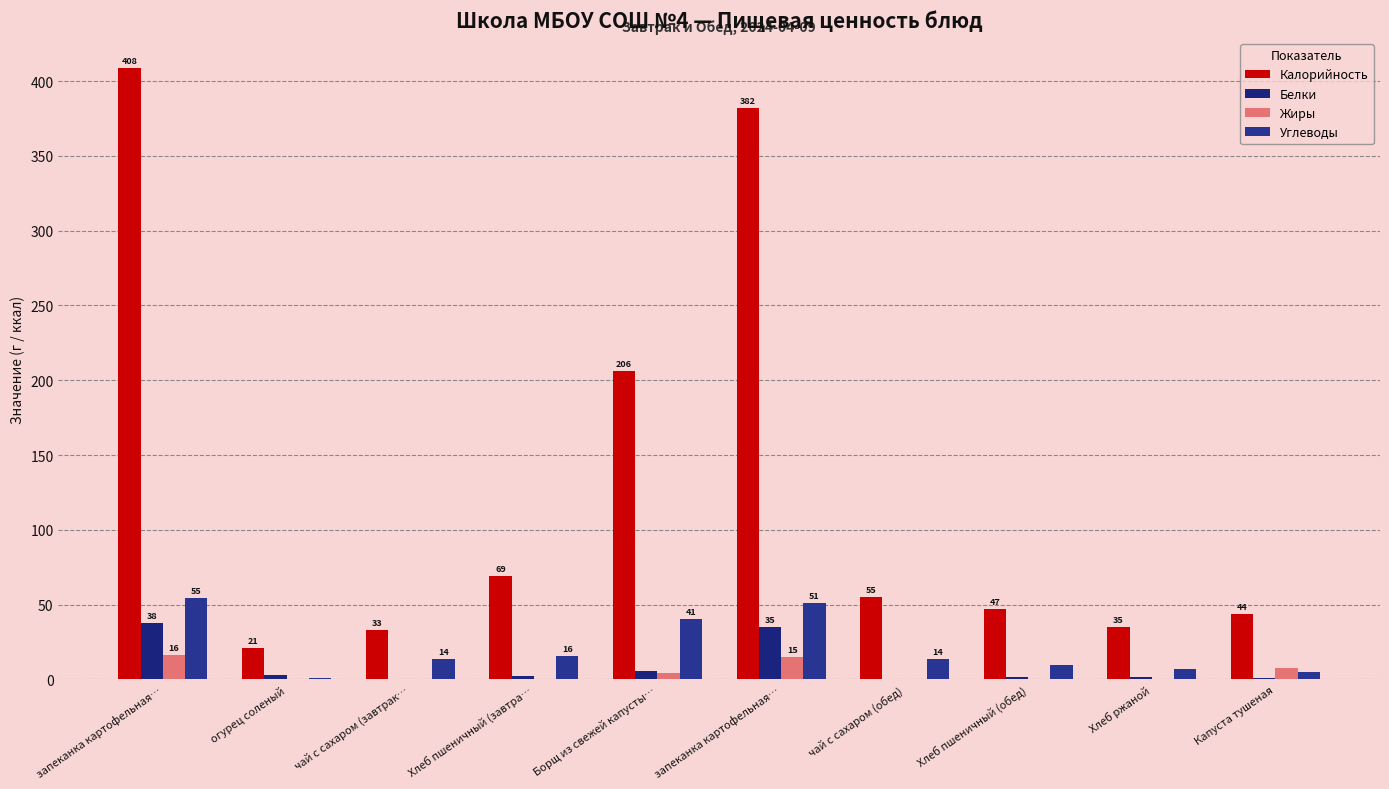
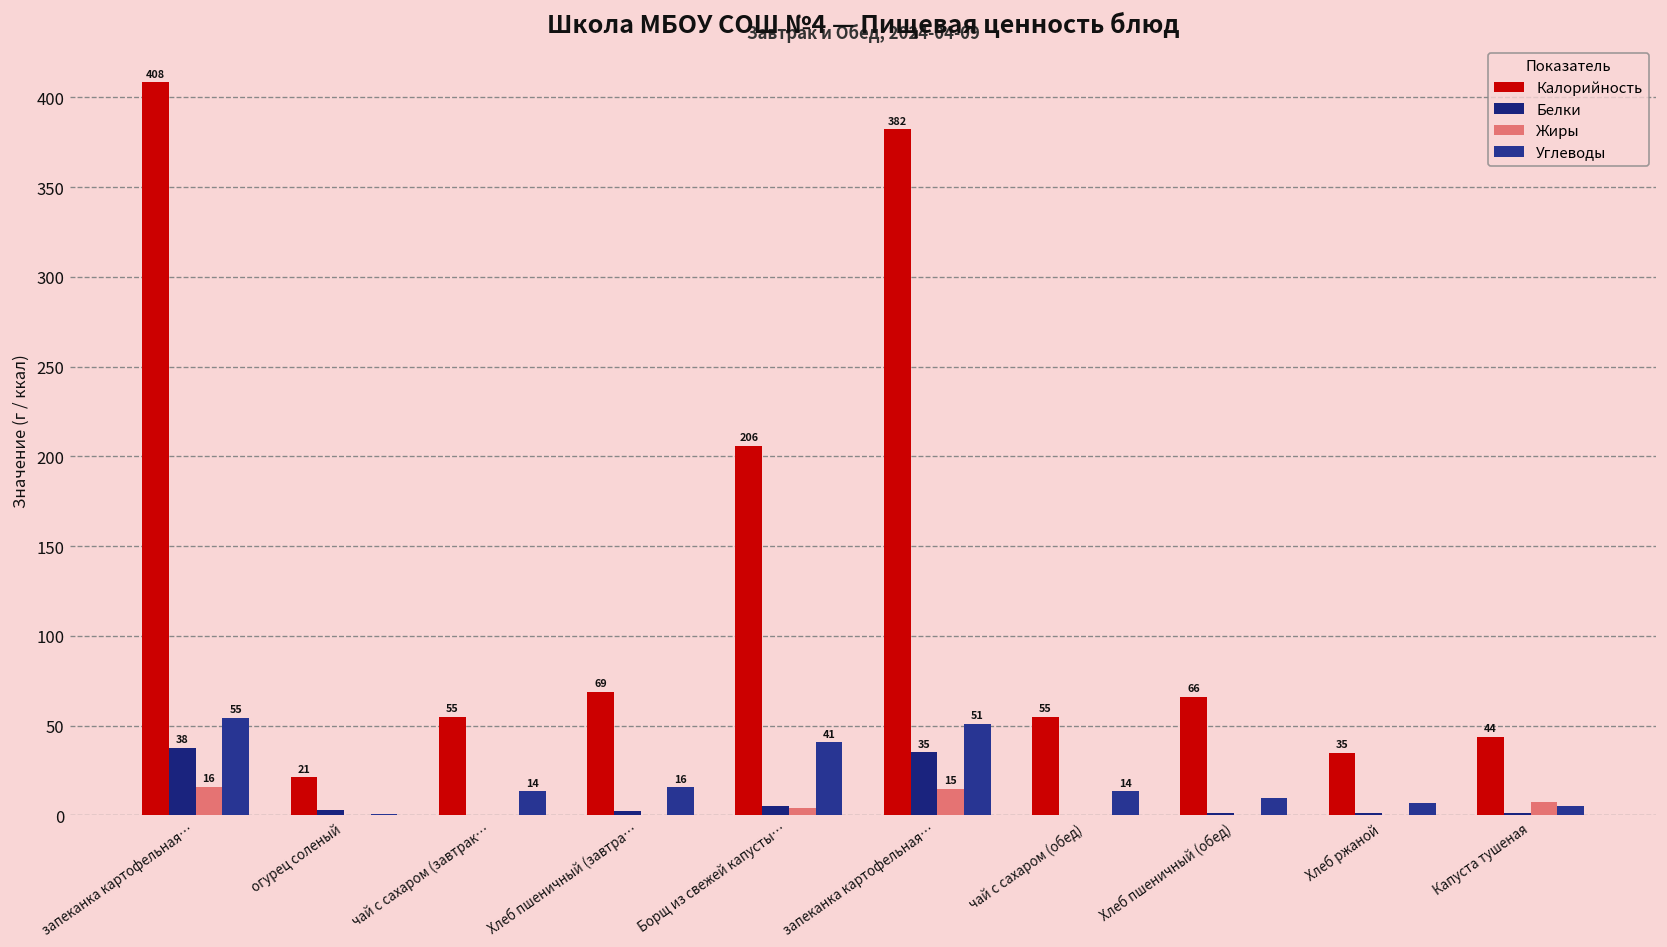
Калорийность, чай с сахаром (завтрак…: 33 -> 55
Калорийность, Хлеб пшеничный (обед): 47 -> 66
